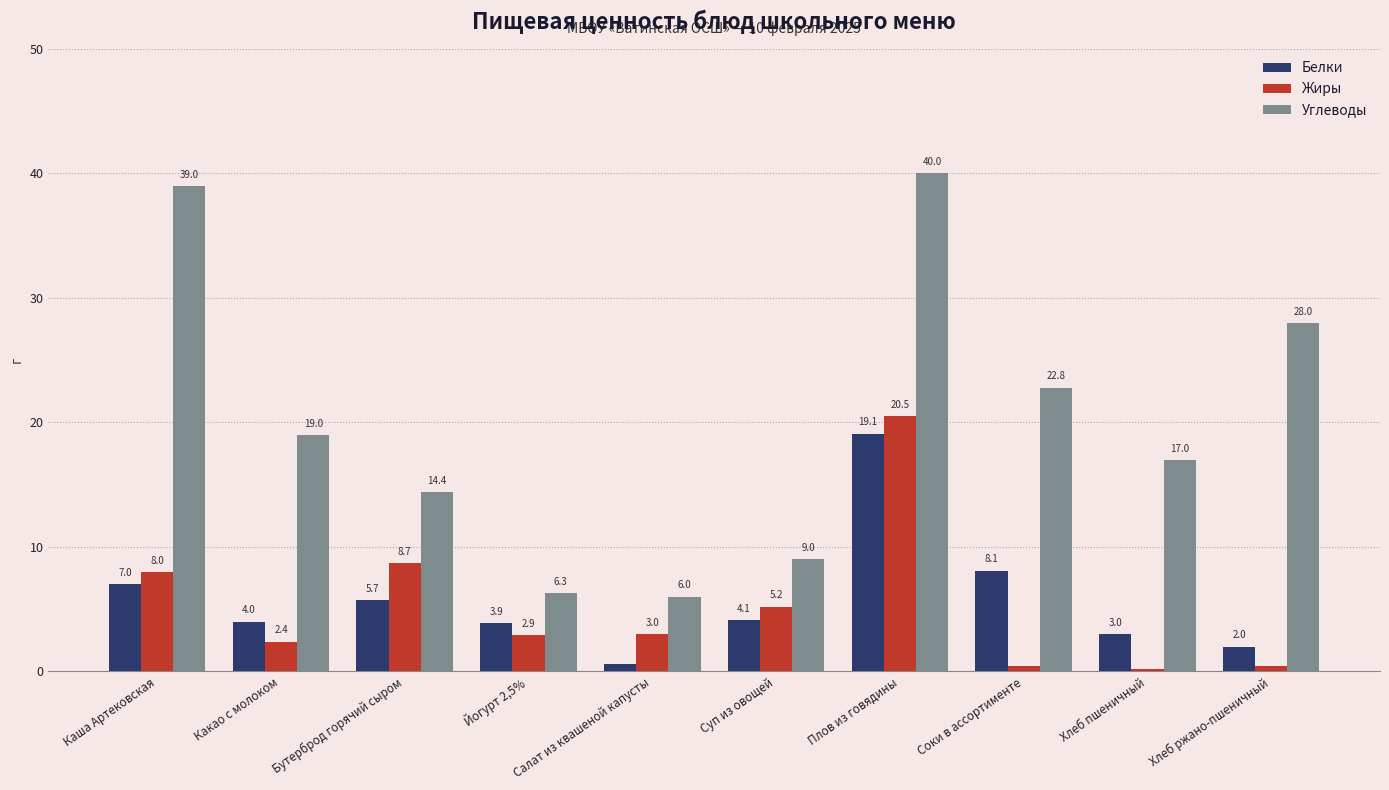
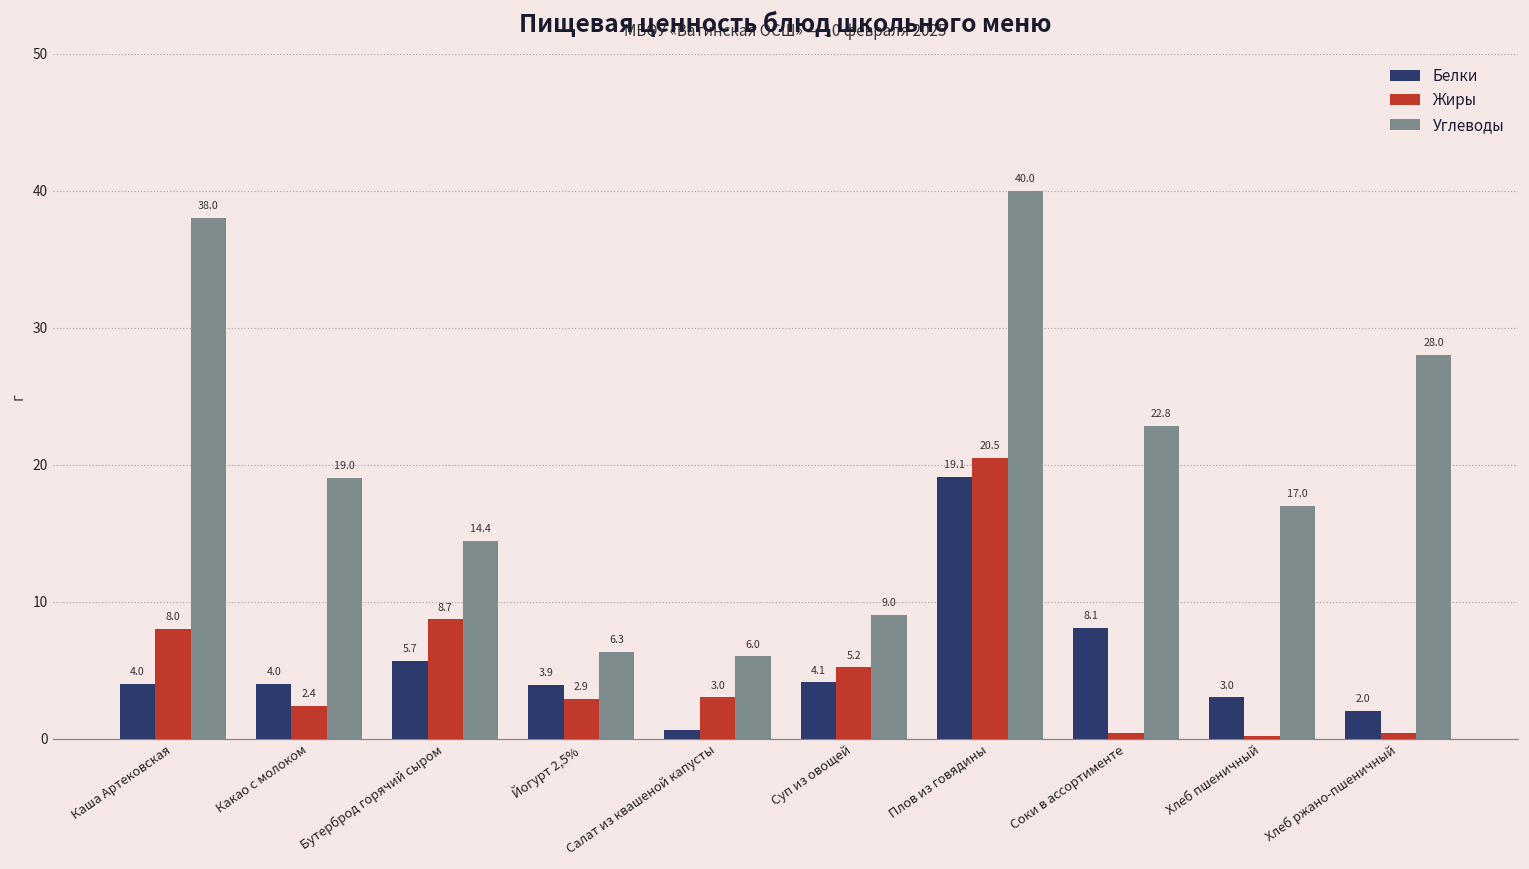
Белки, Каша Артековская: 7.0 -> 4.0
Углеводы, Каша Артековская: 39.0 -> 38.0
